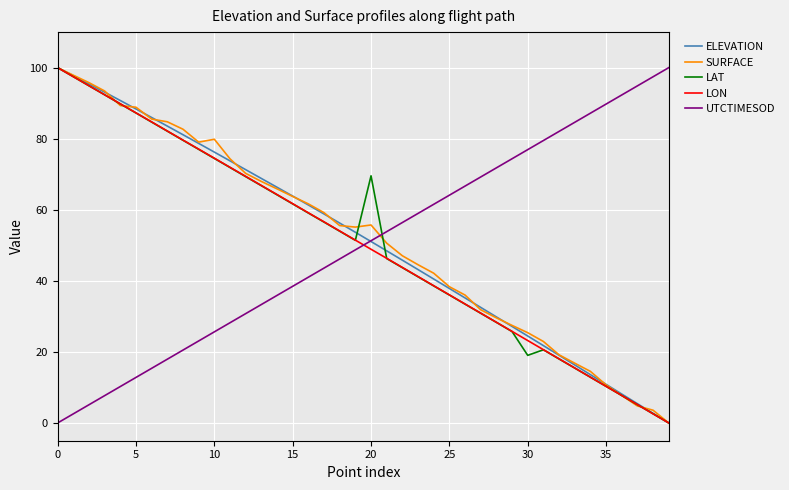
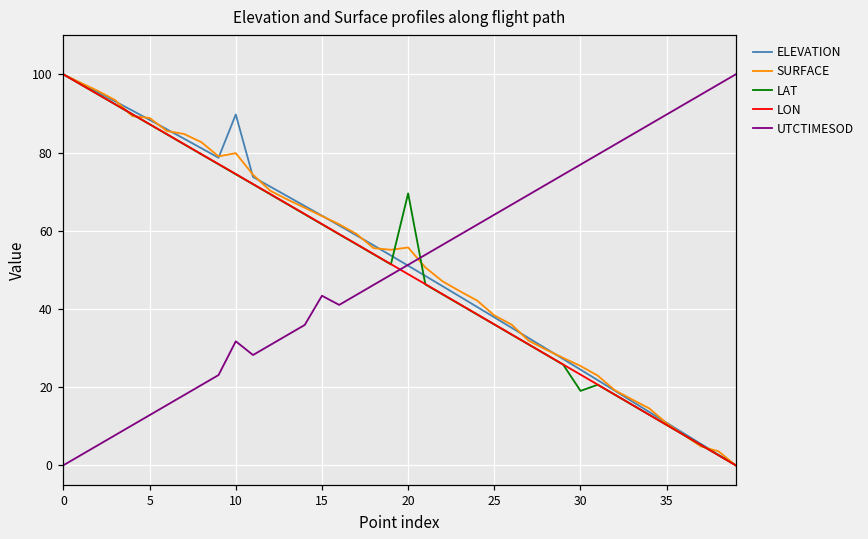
ELEVATION, 10: 76 -> 90
UTCTIMESOD, 10: 26 -> 32
UTCTIMESOD, 15: 38 -> 43
